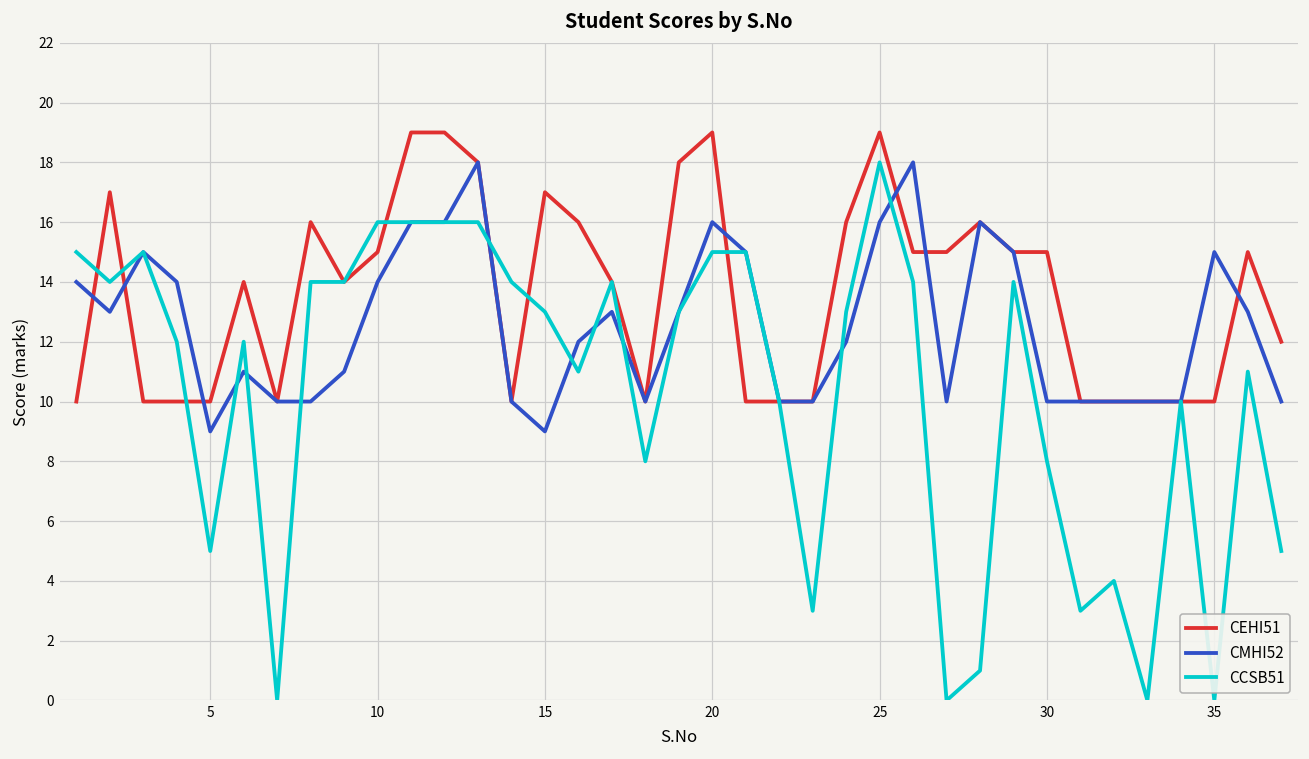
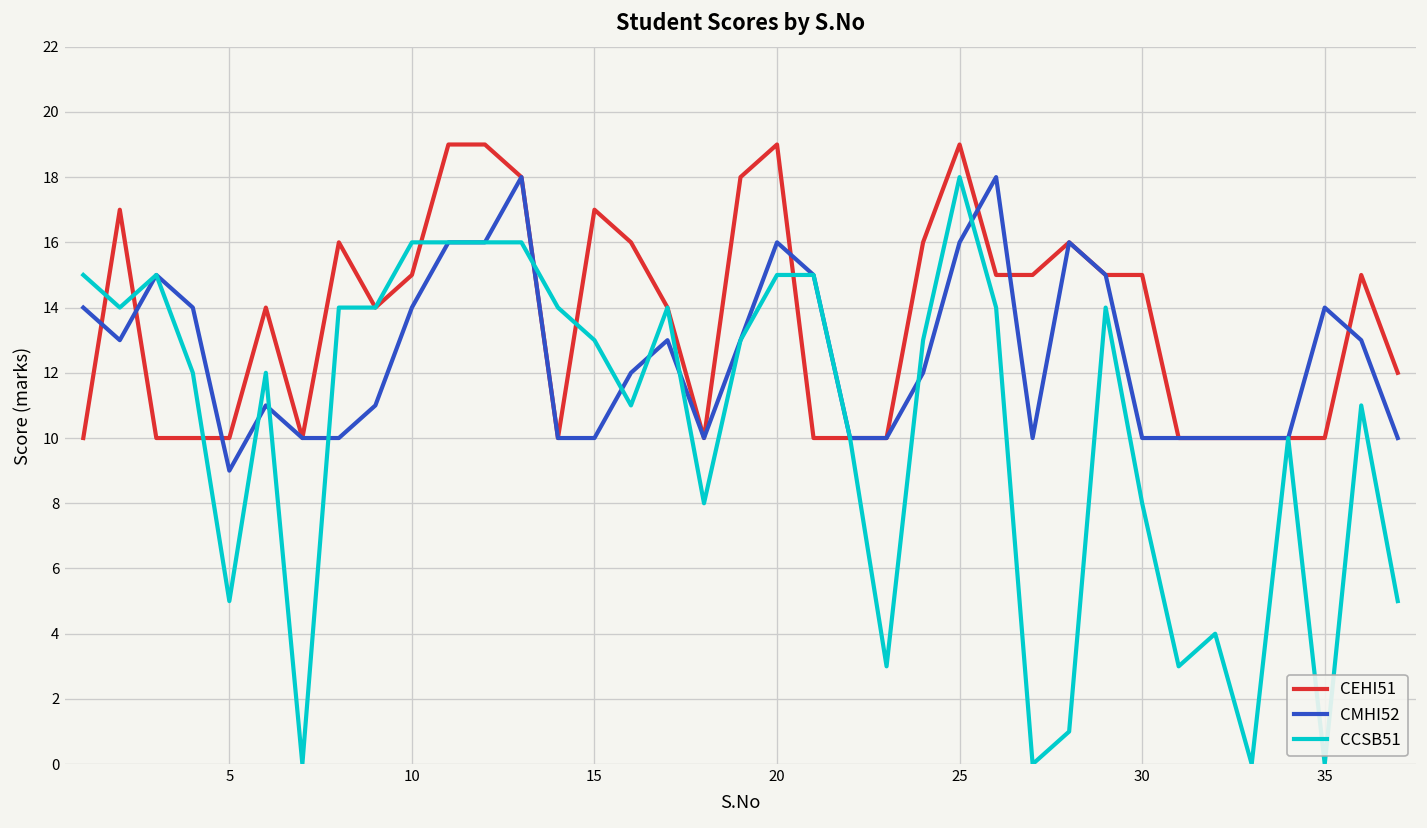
CMHI52, 15: 9 -> 10
CMHI52, 35: 15 -> 14
